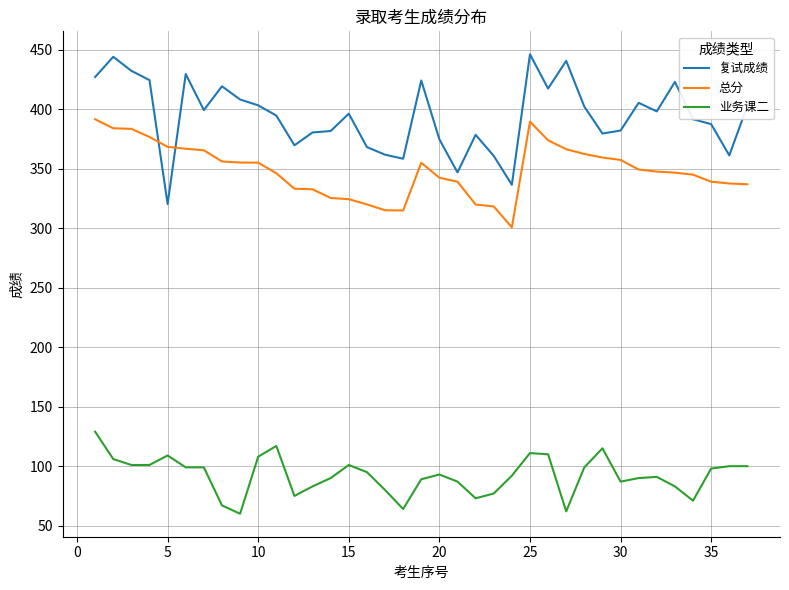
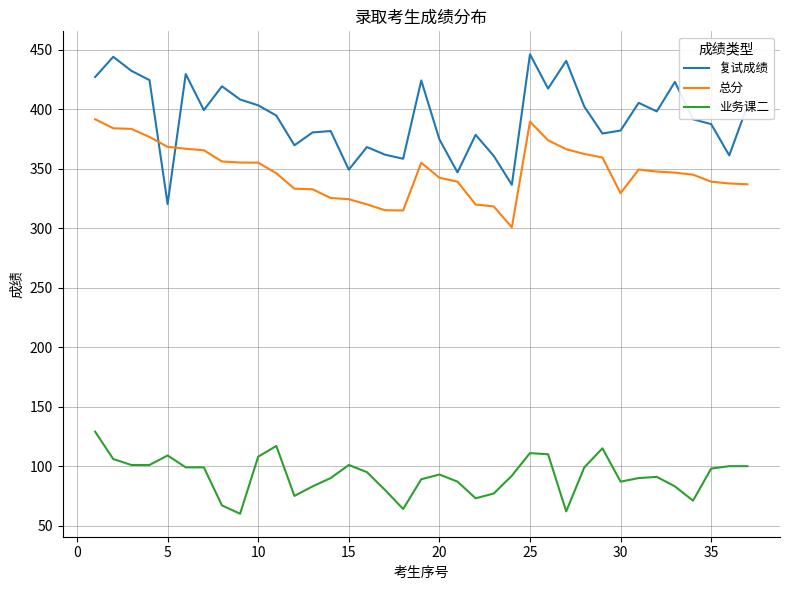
复试成绩, 15: 396 -> 349
总分, 30: 358 -> 330
